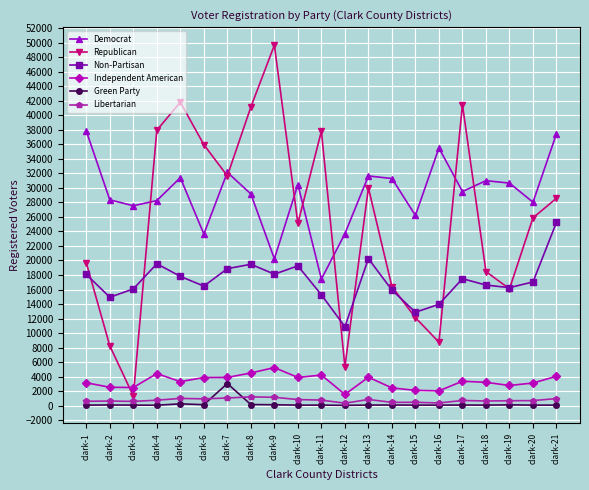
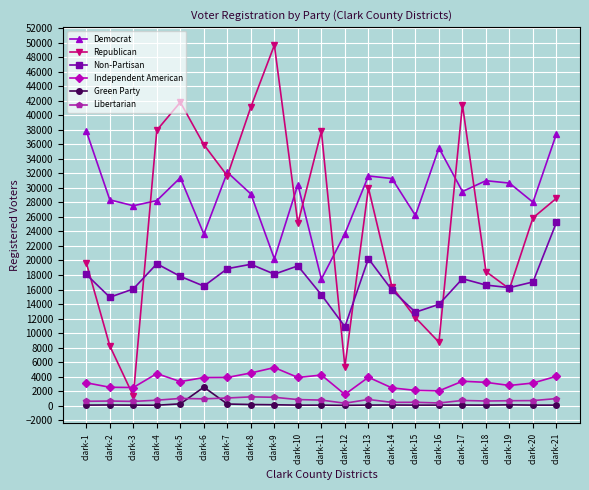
Green Party, clark-6: 0 -> 3000
Green Party, clark-7: 3000 -> 0
